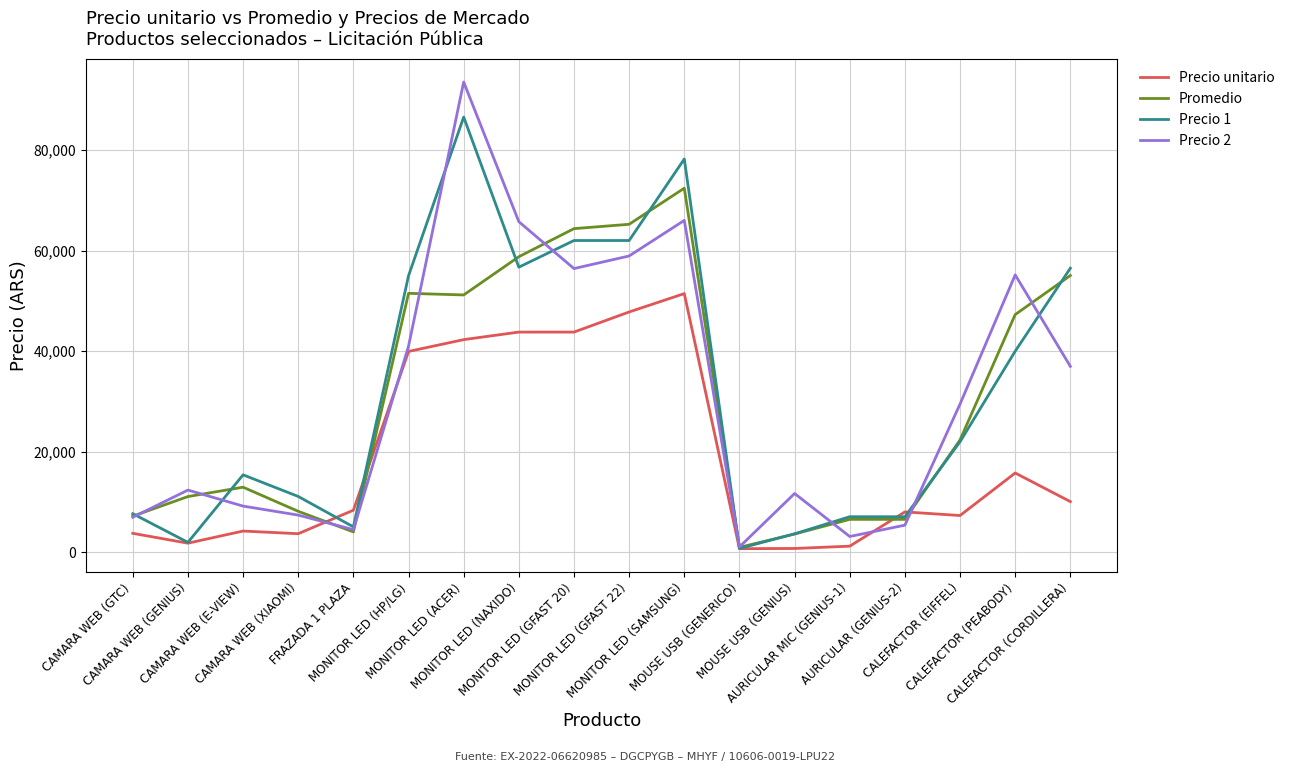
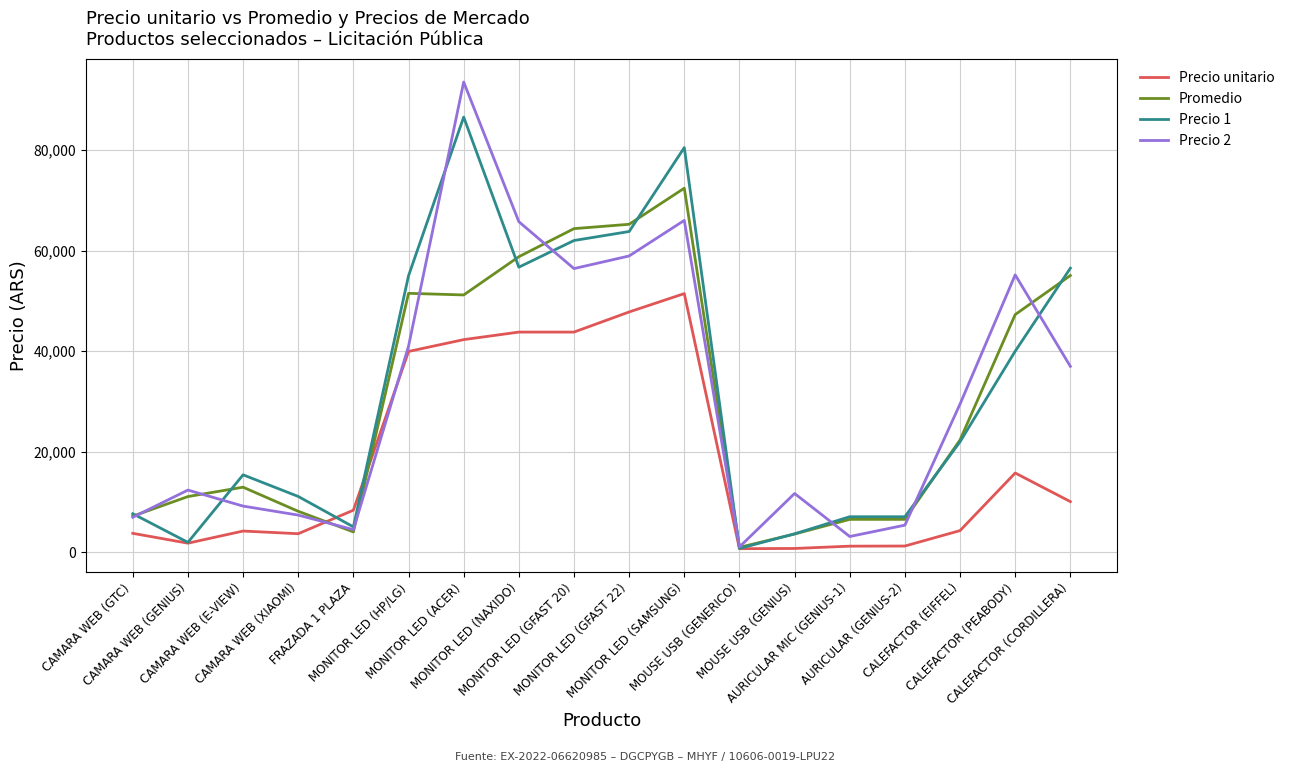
Precio 1, MONITOR LED (GFAST 22): 62,000 -> 64,000
Precio 1, MONITOR LED (SAMSUNG): 78,000 -> 80,000
Precio unitario, AURICULAR (GENIUS-2): 8,000 -> 1,000
Precio unitario, CALEFACTOR (EIFFEL): 7,000 -> 4,000
